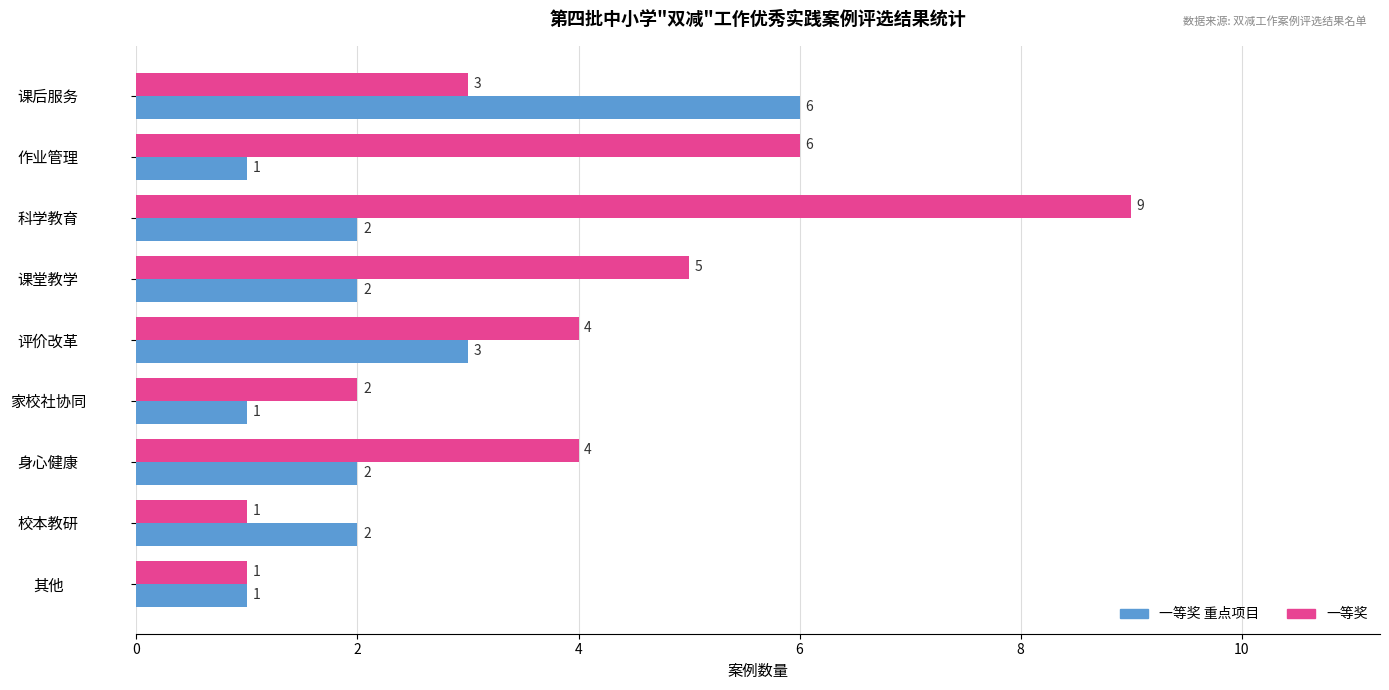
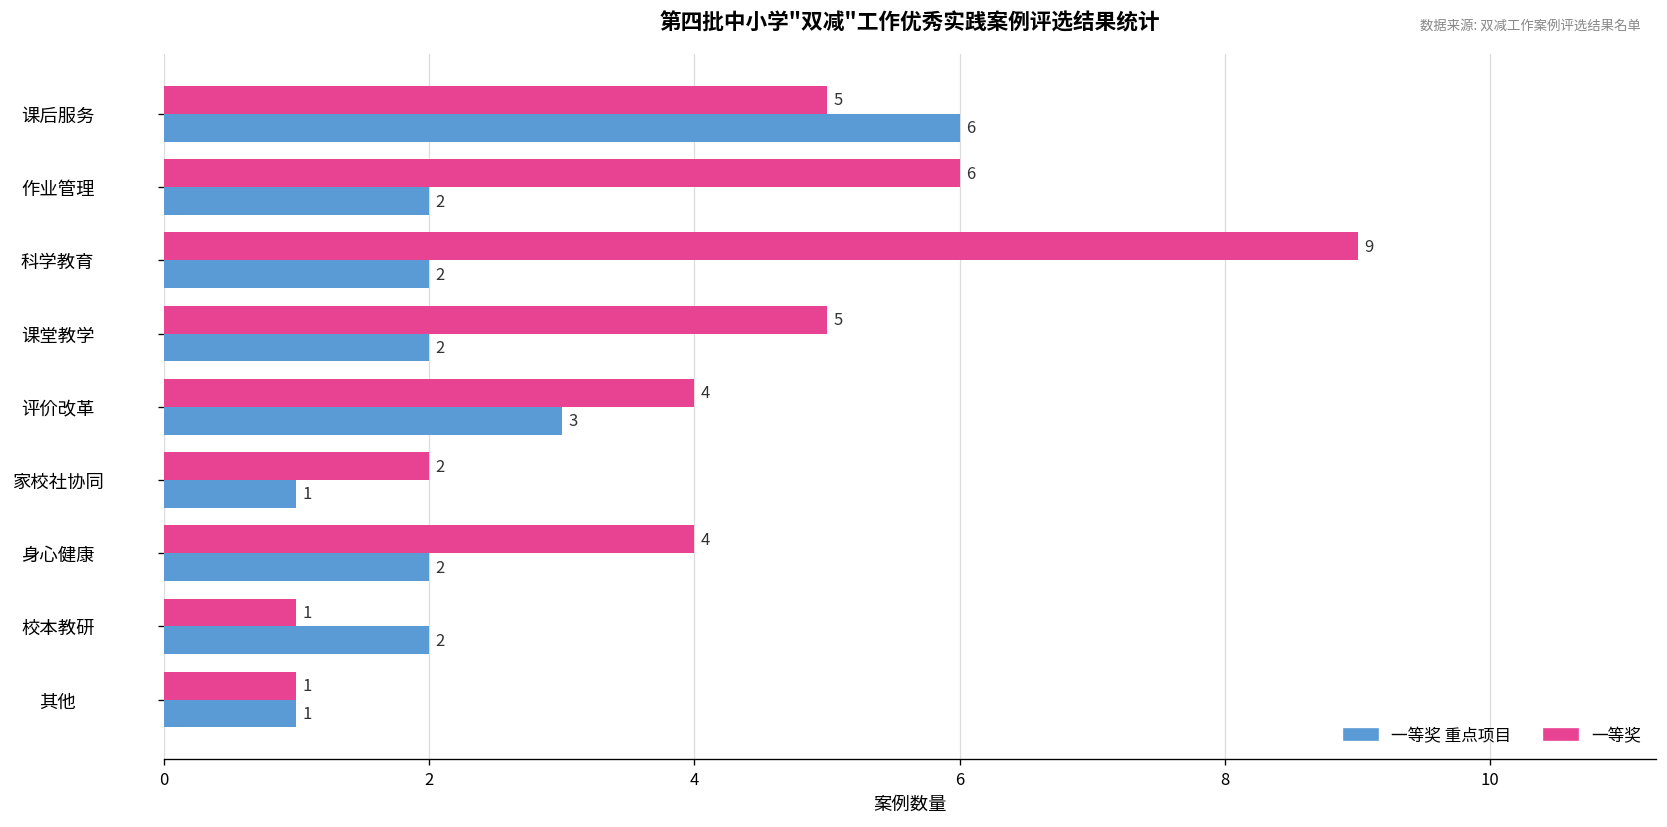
一等奖, 课后服务: 3 -> 5
一等奖 重点项目, 作业管理: 1 -> 2
